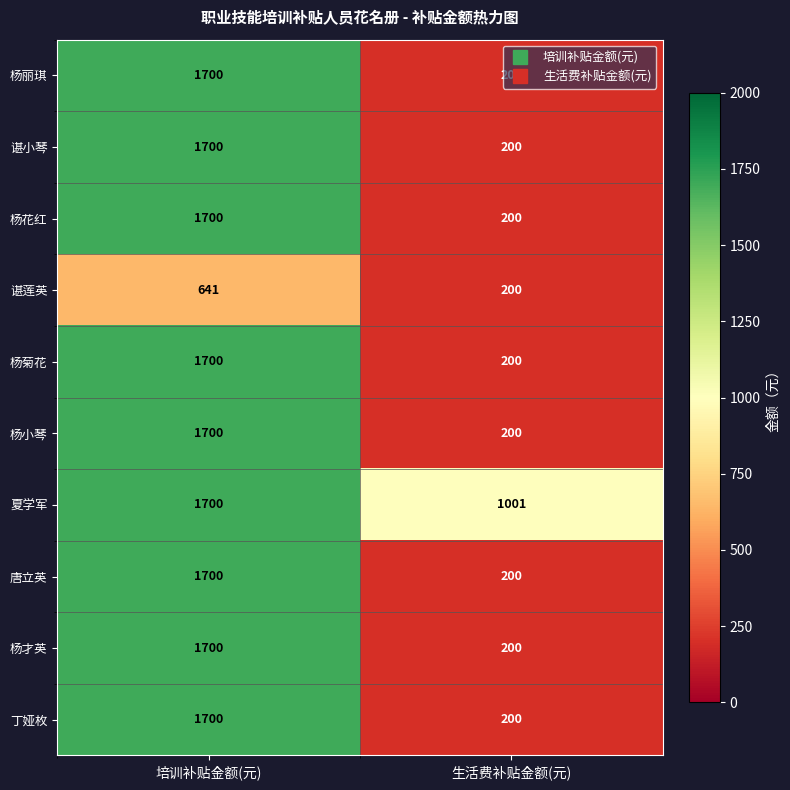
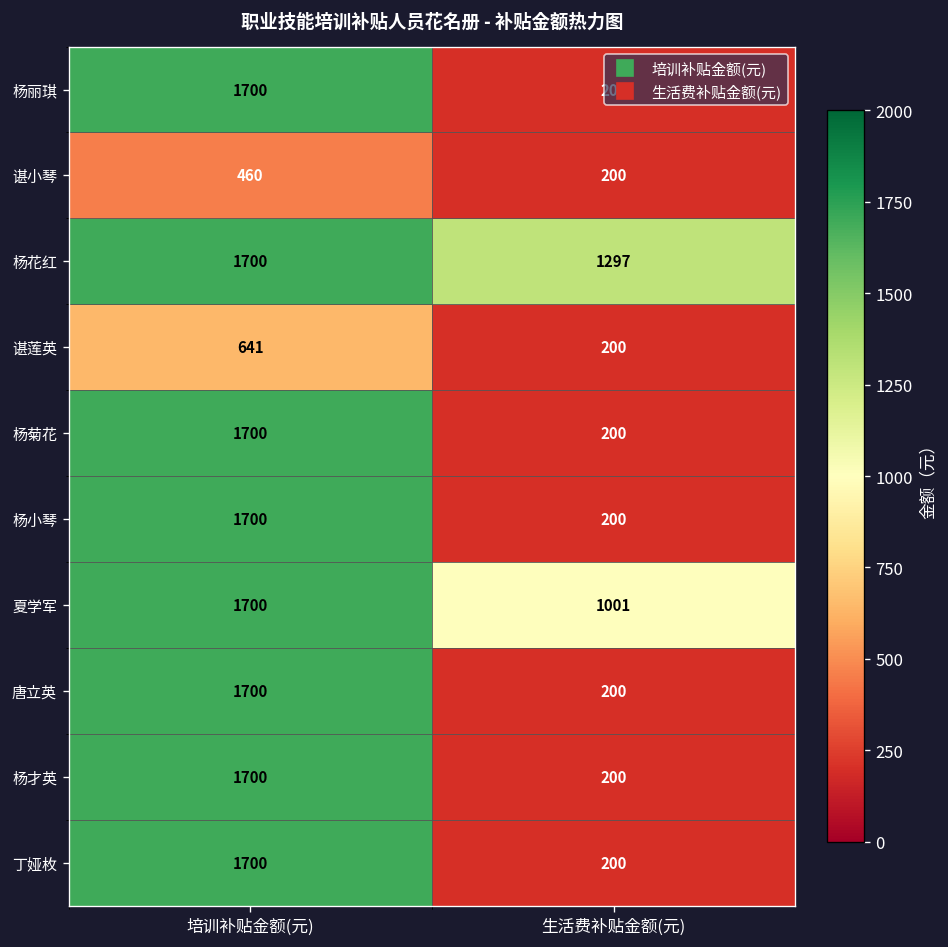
谌小琴, 培训补贴金额(元): 1700 -> 460
杨花红, 生活费补贴金额(元): 200 -> 1297
